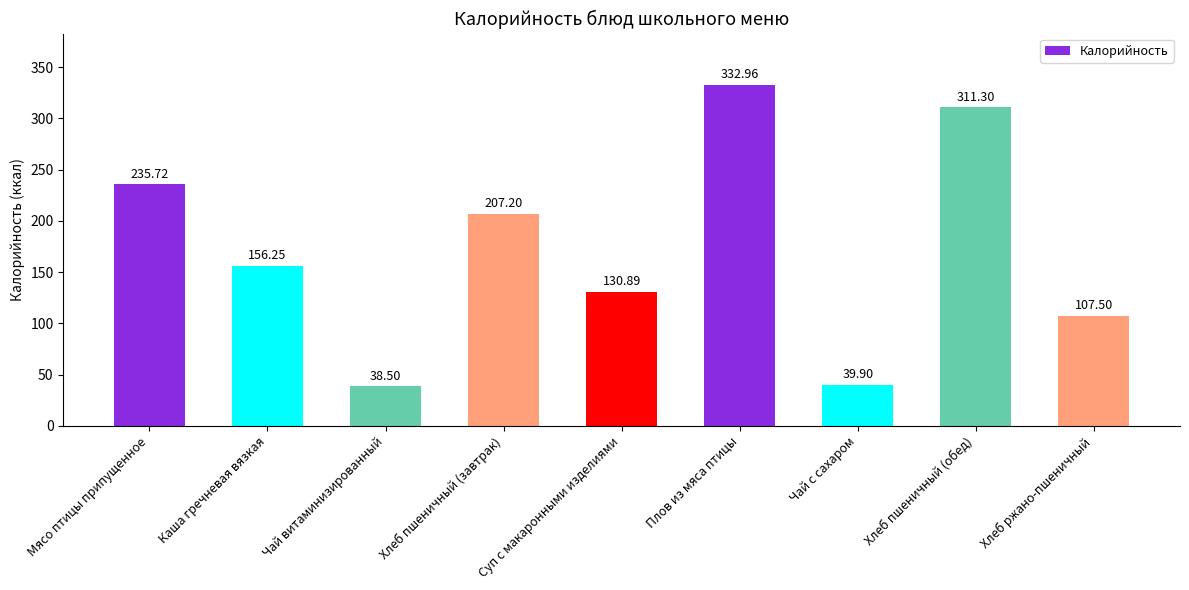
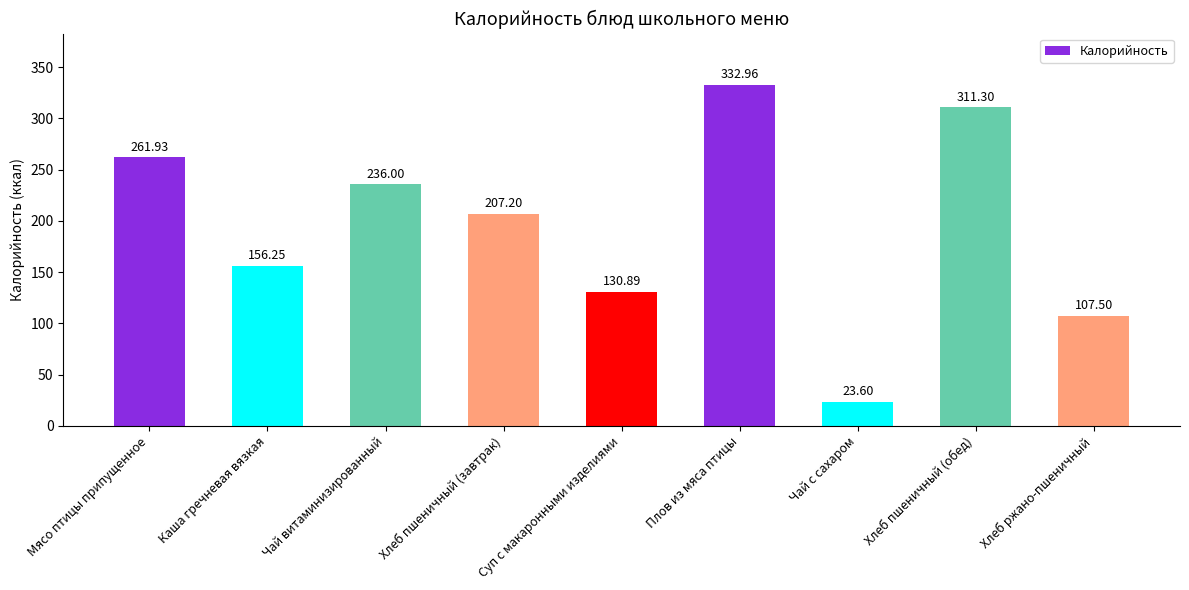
Мясо птицы припущенное: 235.72 -> 261.93
Чай витаминизированный: 38.50 -> 236.00
Чай с сахаром: 39.90 -> 23.60
